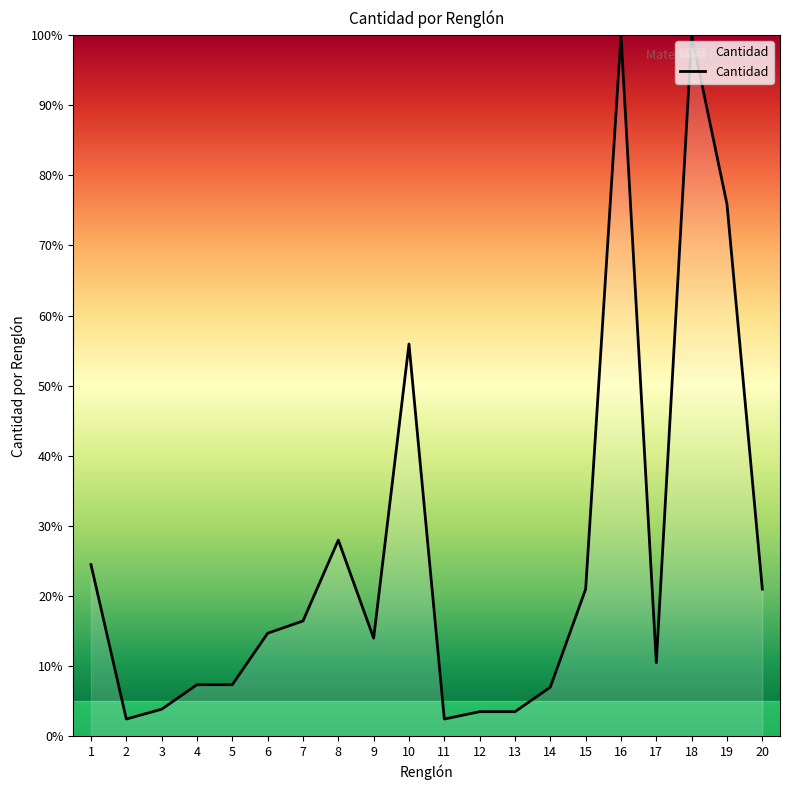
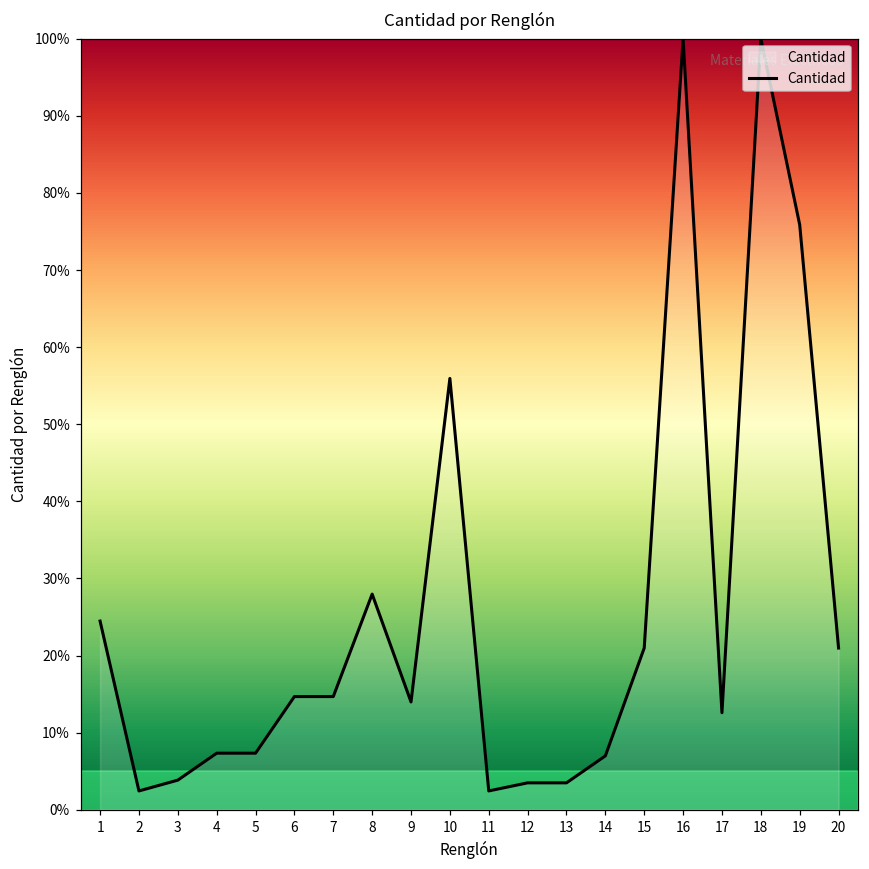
7: 16% -> 15%
17: 10% -> 13%
